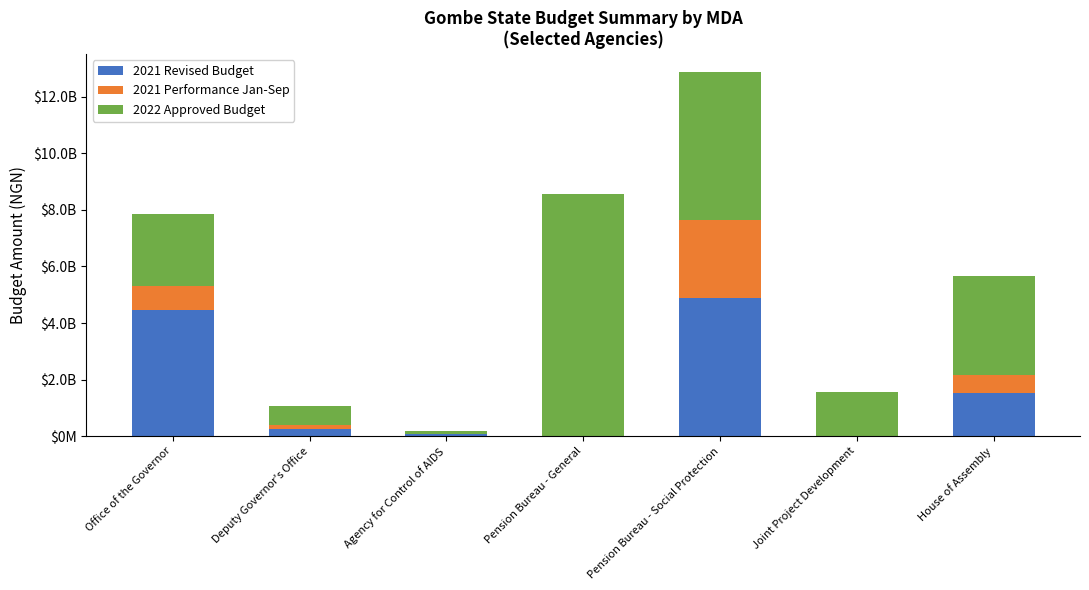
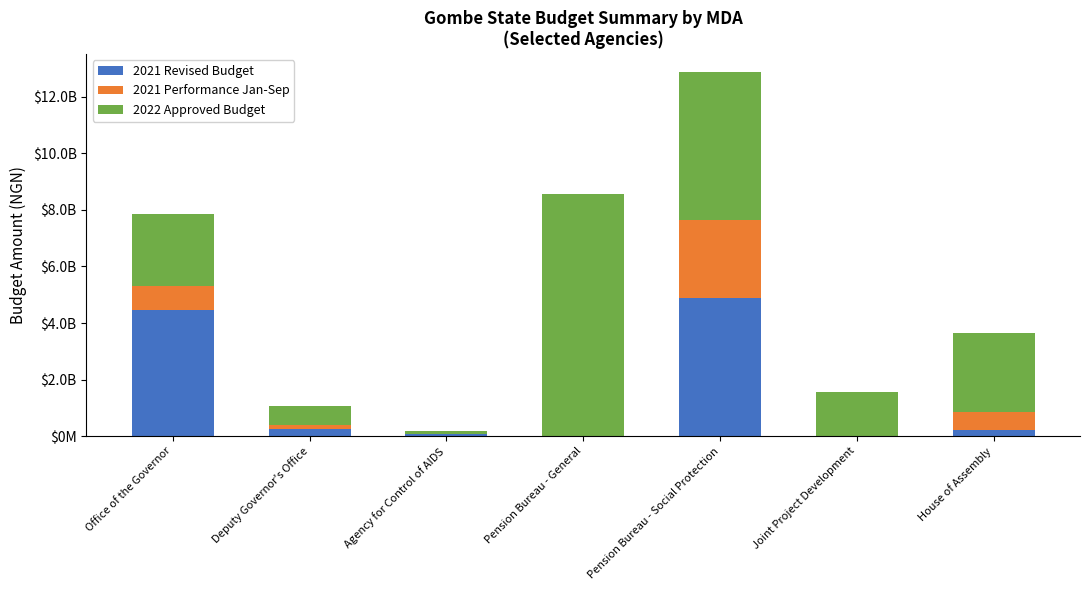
2021 Revised Budget, House of Assembly: $1500000000 -> $200000000
2022 Approved Budget, House of Assembly: $3500000000 -> $2800000000
